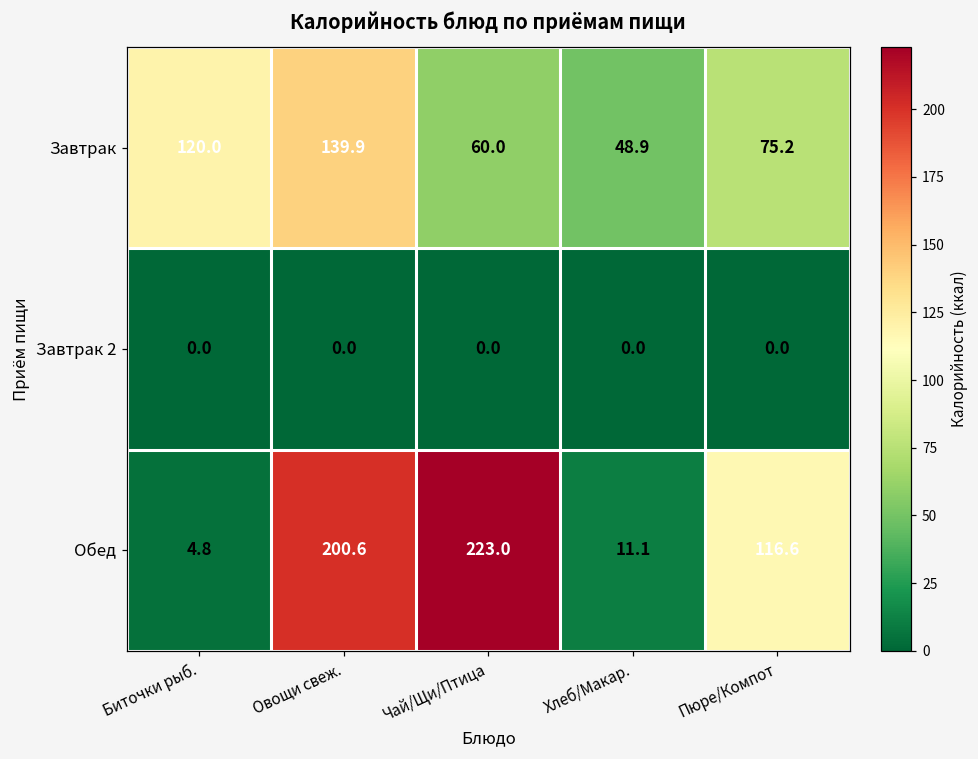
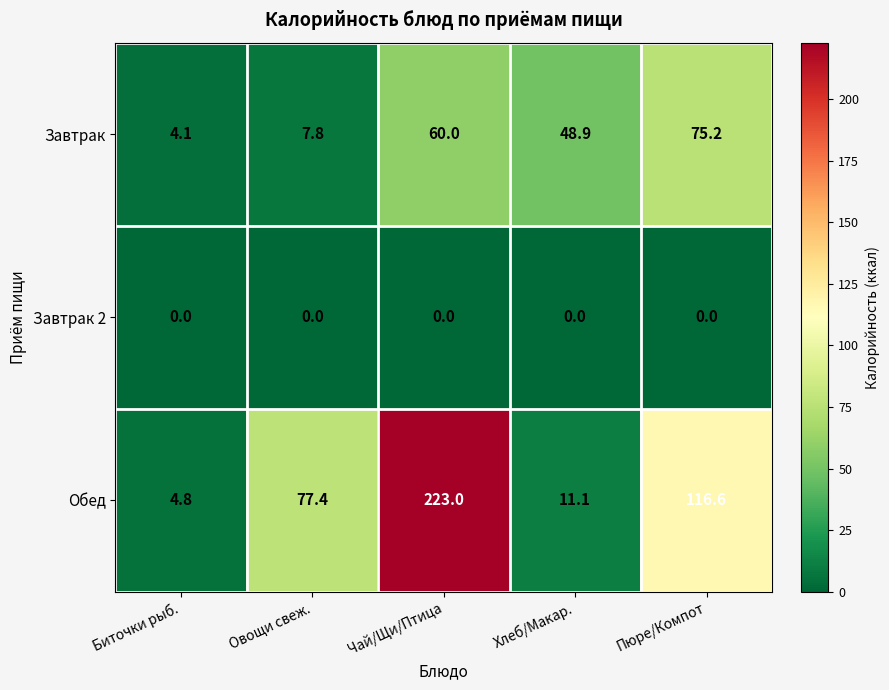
Завтрак, Биточки рыб.: 120.0 -> 4.1
Завтрак, Овощи свеж.: 139.9 -> 7.8
Обед, Овощи свеж.: 200.6 -> 77.4
